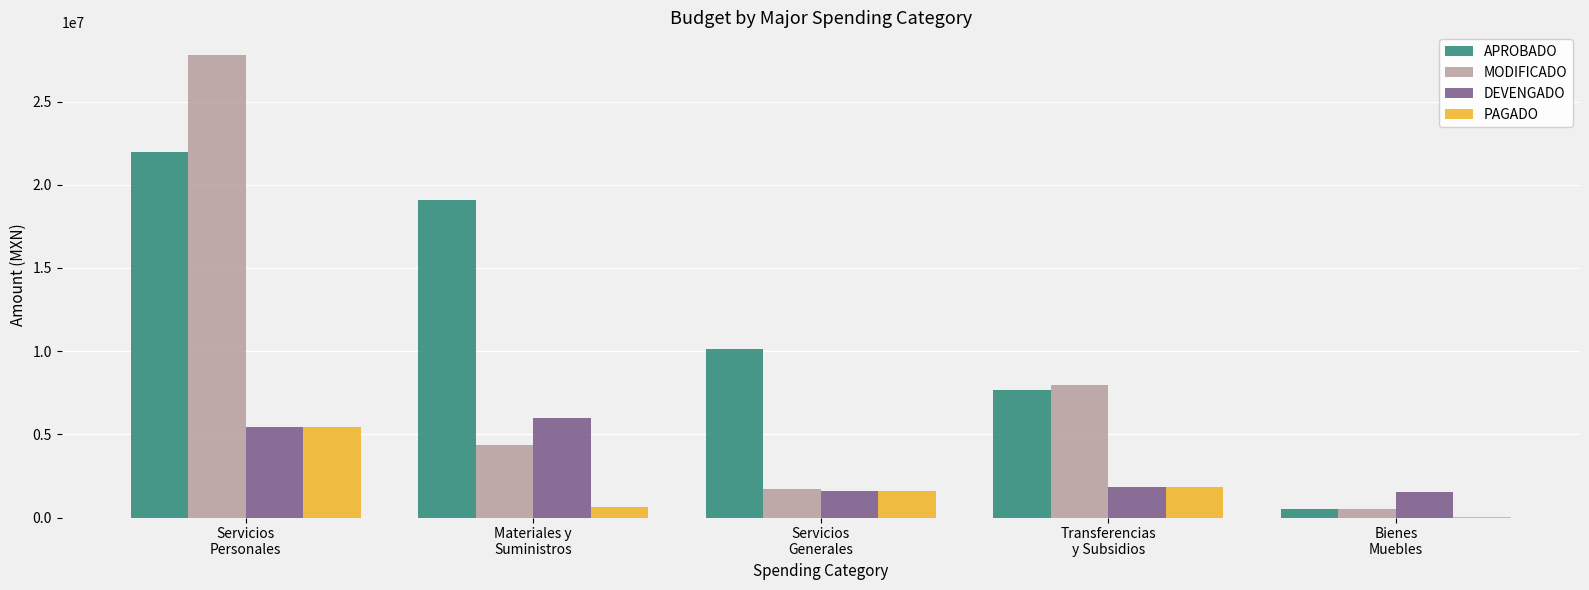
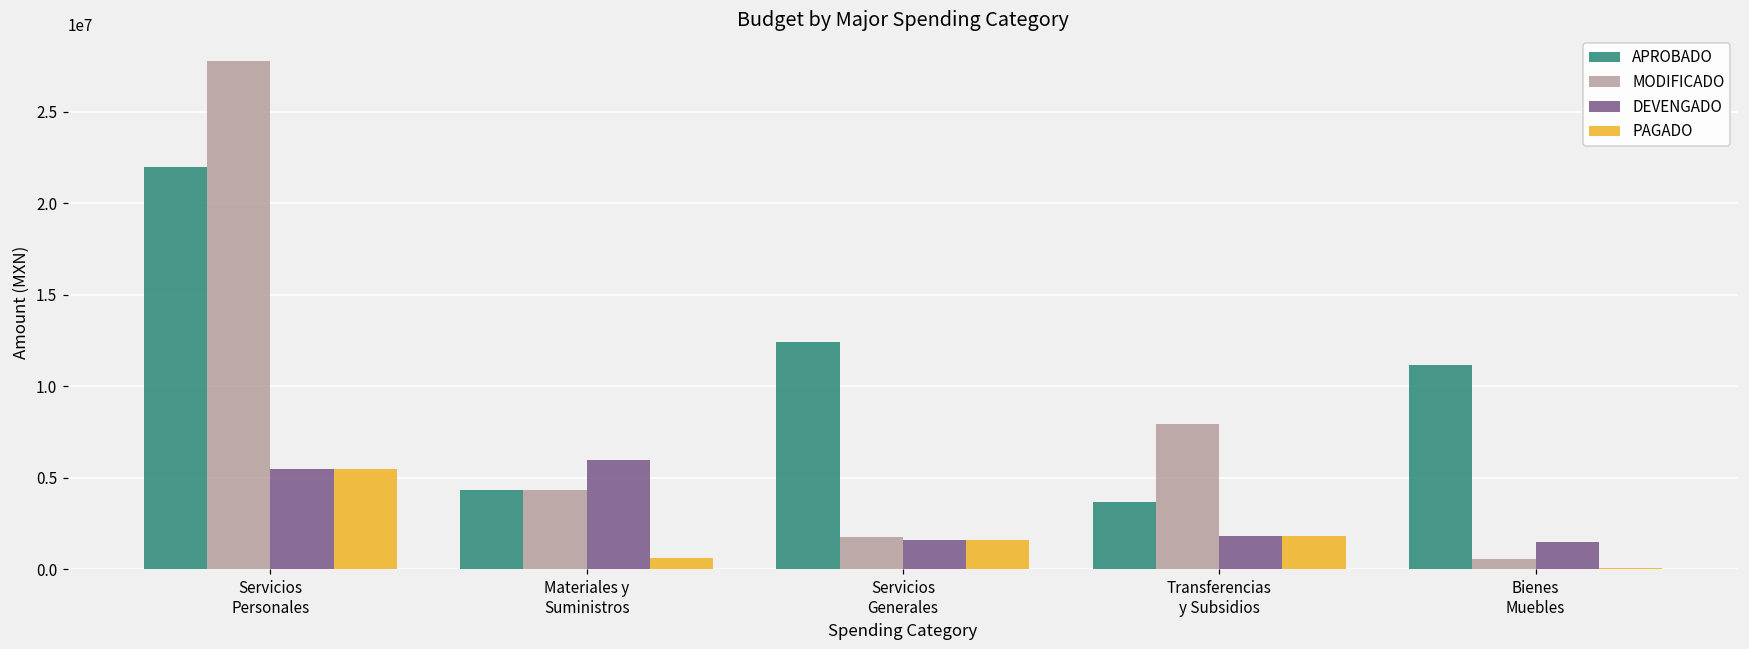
APROBADO, Materiales y Suministros: 19100000 -> 4300000
APROBADO, Servicios Generales: 10100000 -> 12400000
APROBADO, Transferencias y Subsidios: 7700000 -> 3700000
APROBADO, Bienes Muebles: 500000 -> 11100000
